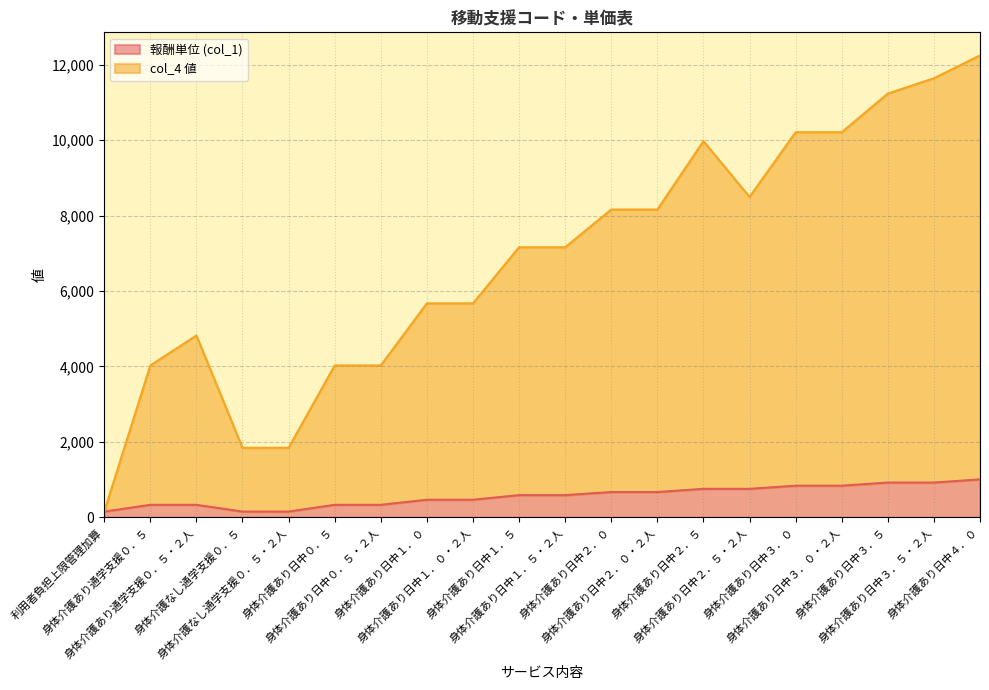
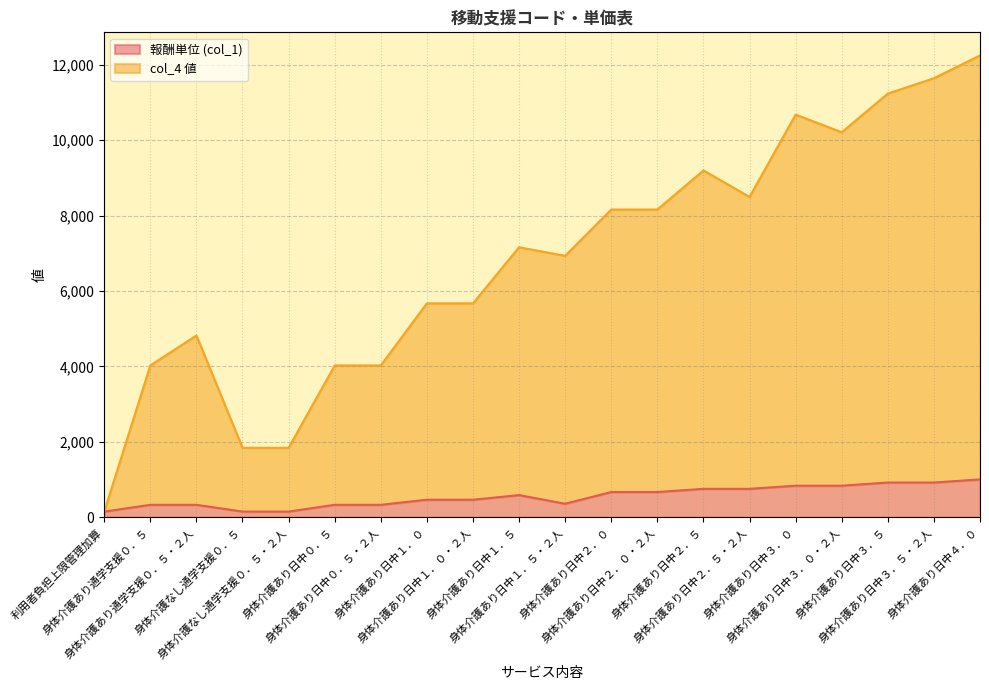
報酬単位 (col_1), 身体介護あり日中１．５・２人: 600 -> 400
col_4 値, 身体介護あり日中２．５: 9,200 -> 8,400
col_4 値, 身体介護あり日中３．０: 9,400 -> 9,800
